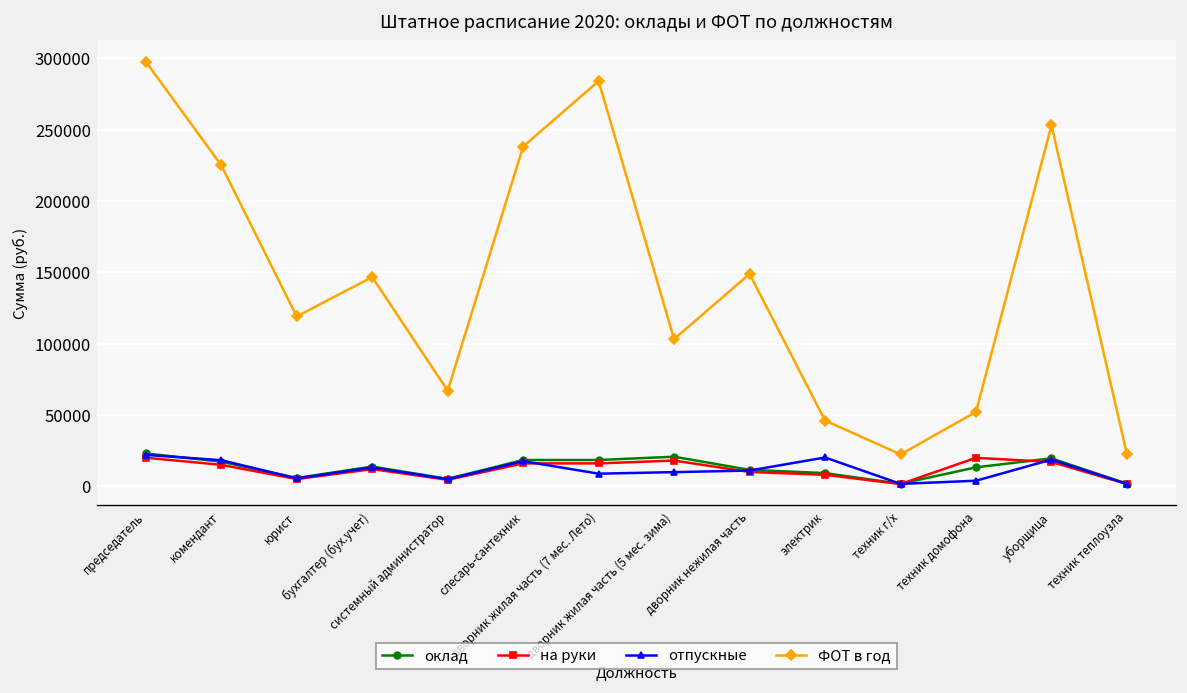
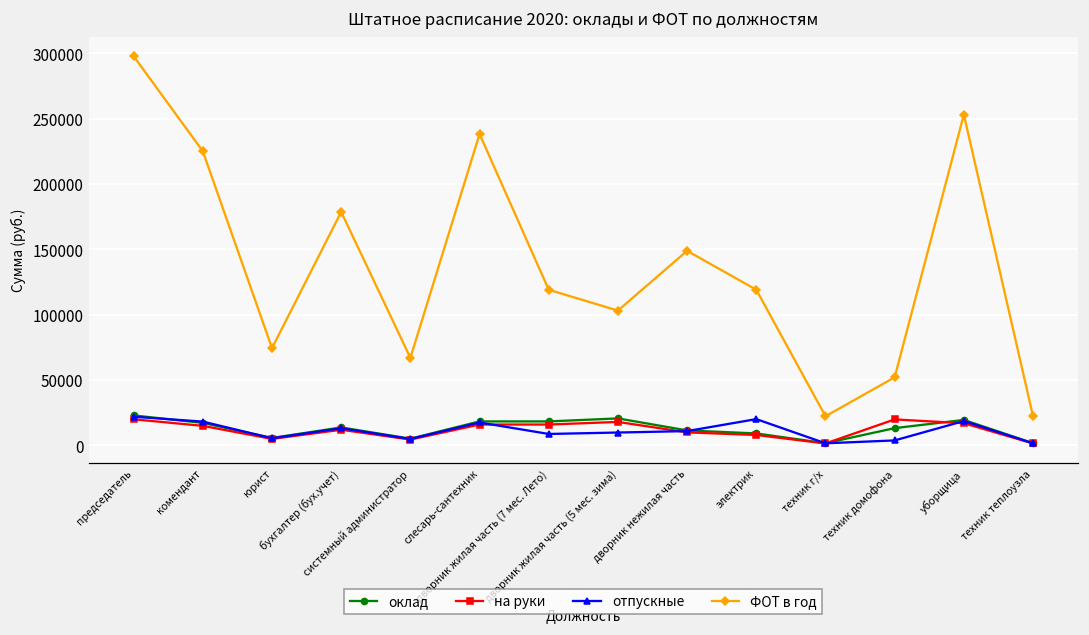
ФОТ в год, юрист: 119000 -> 74000
ФОТ в год, бухгалтер (бух.учет): 147000 -> 179000
ФОТ в год, дворник жилая часть (7 мес. Лето): 284000 -> 119000
ФОТ в год, электрик: 46000 -> 119000
